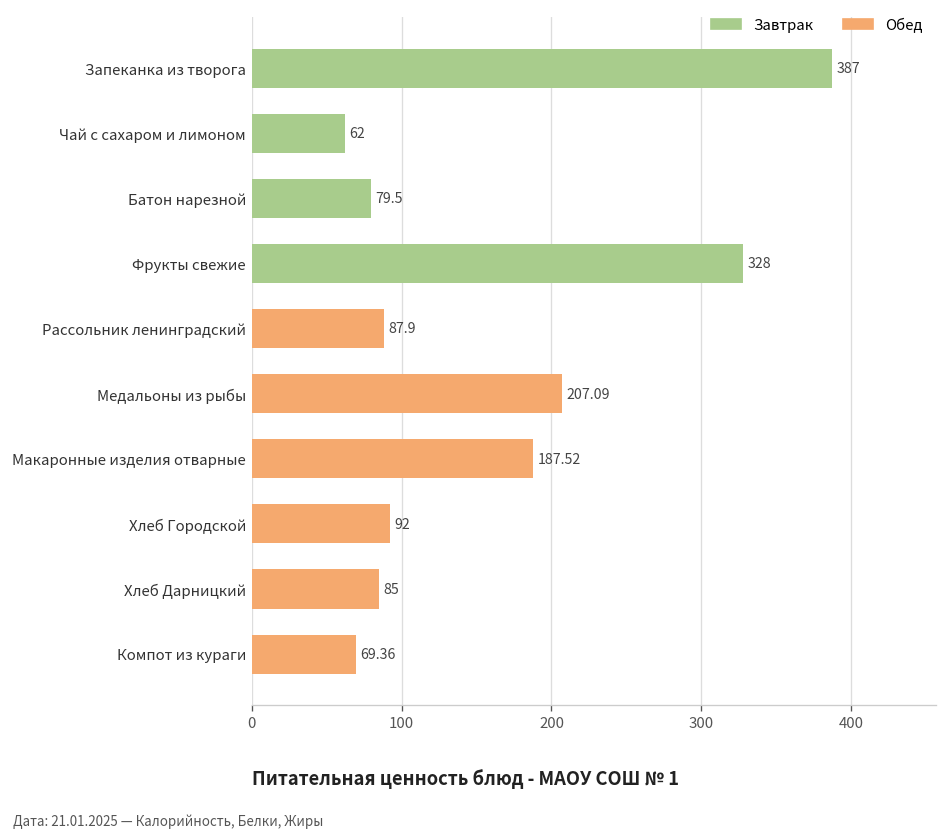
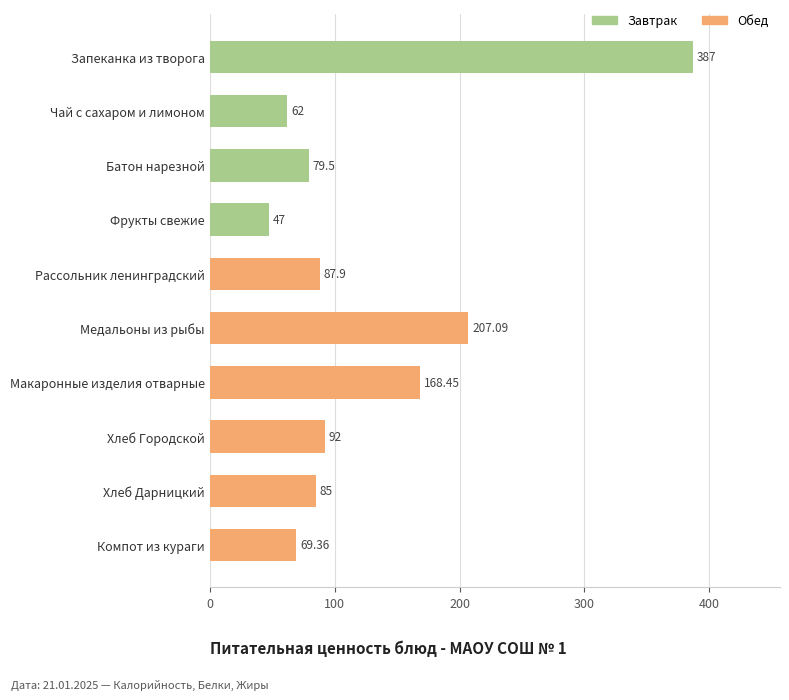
Фрукты свежие: 328 -> 47
Макаронные изделия отварные: 187.52 -> 168.45
